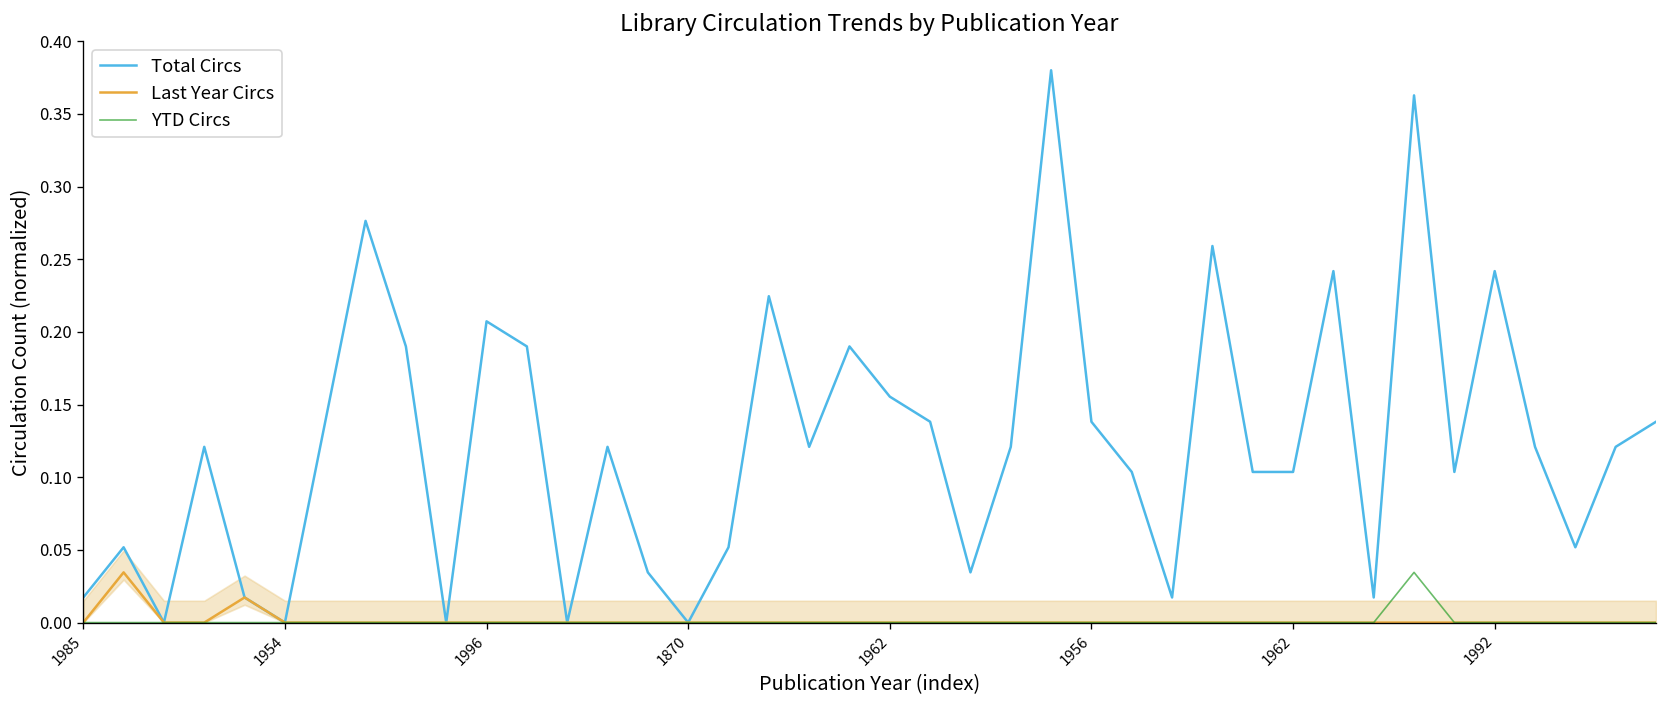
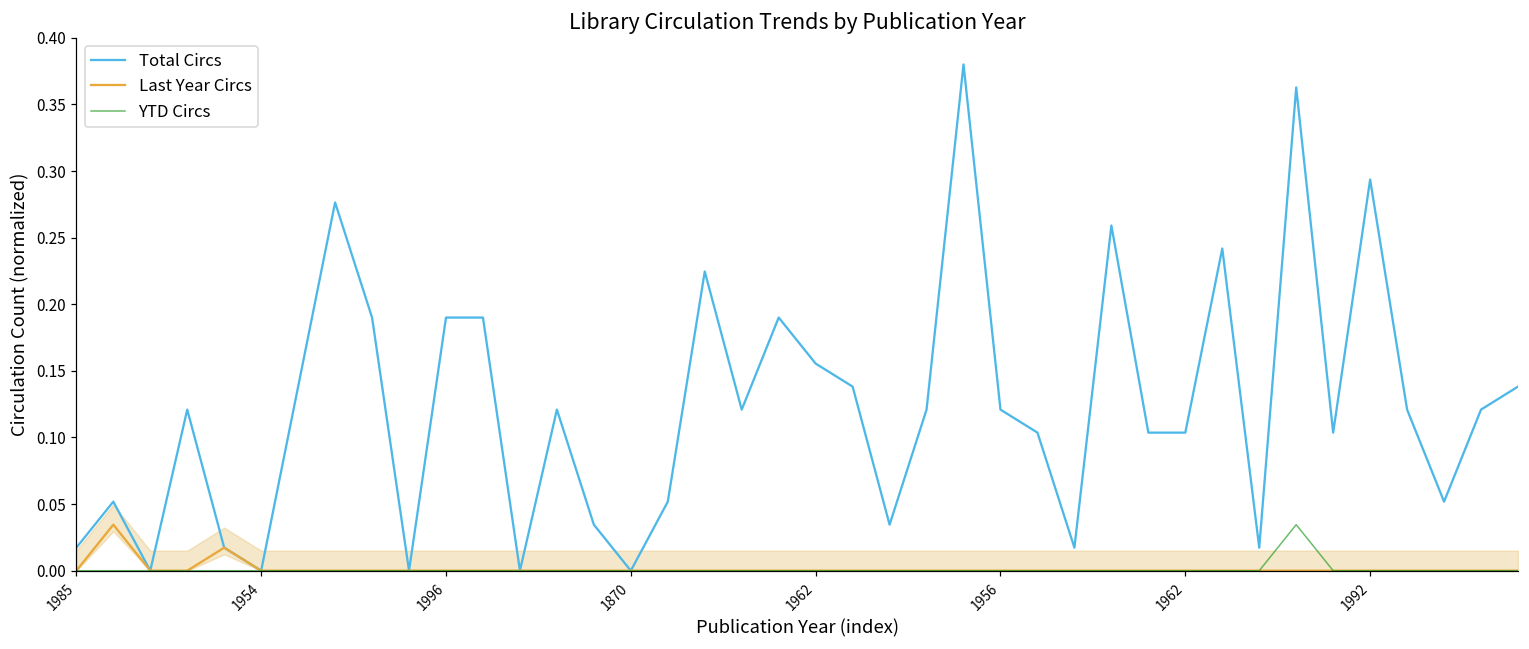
Total Circs, 1996: 0.207 -> 0.190
Total Circs, 1956: 0.138 -> 0.121
Total Circs, 1992: 0.242 -> 0.294
